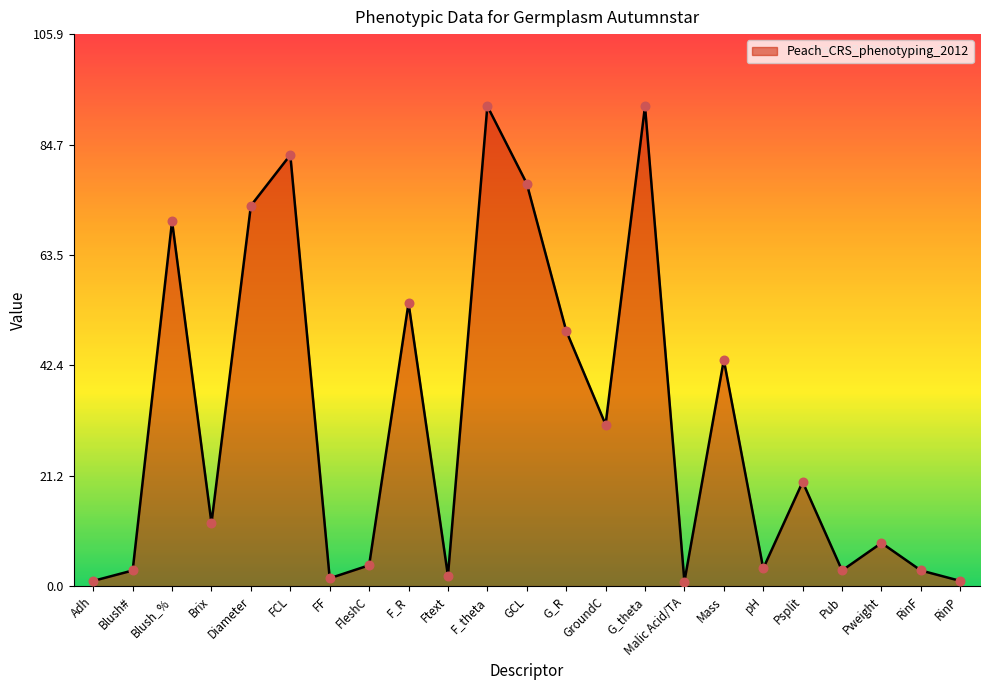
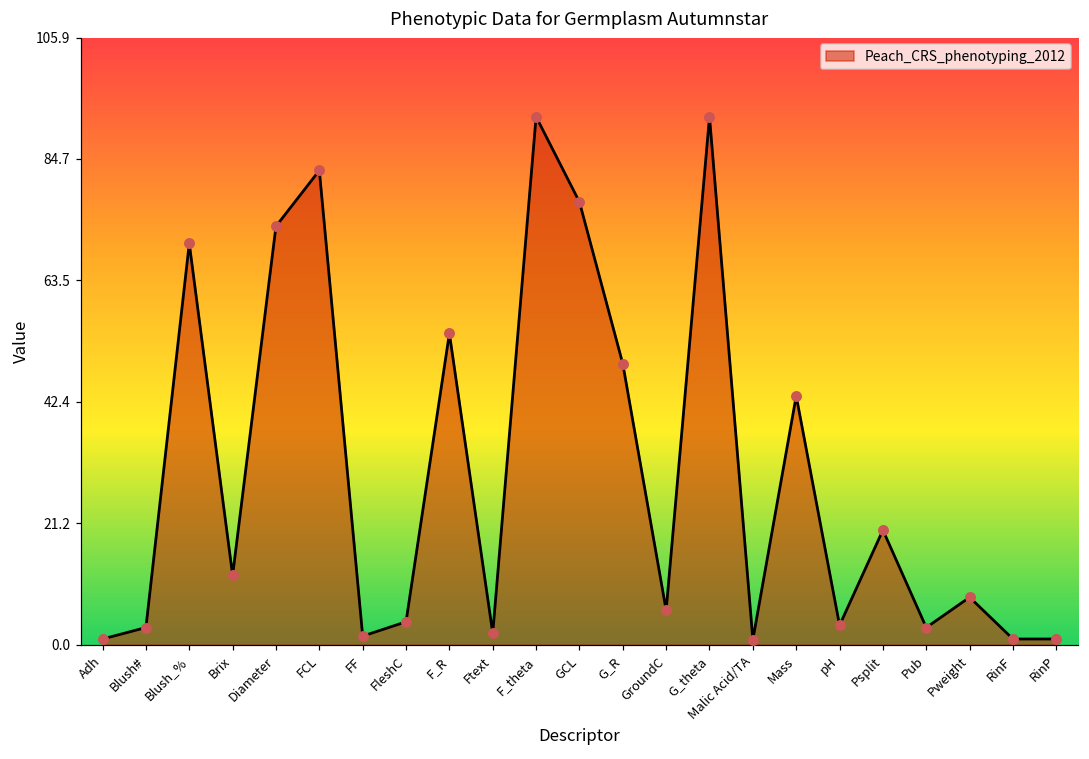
GroundC: 31 -> 6
RinF: 3 -> 1
